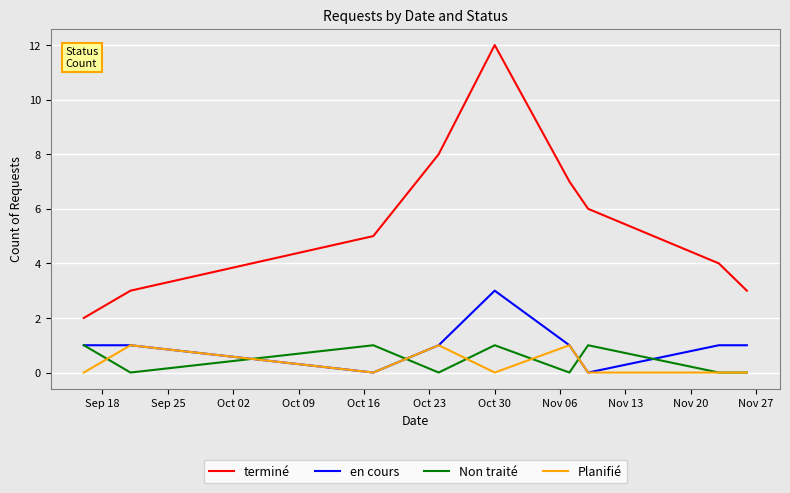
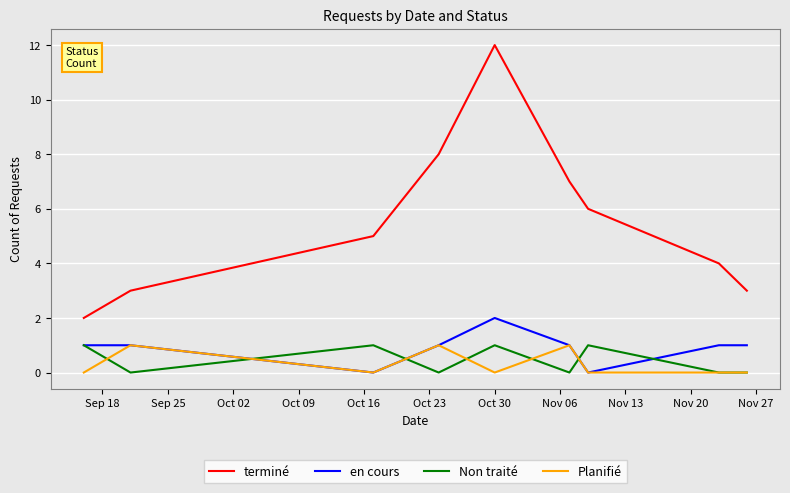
en cours, Oct 30: 3 -> 2
